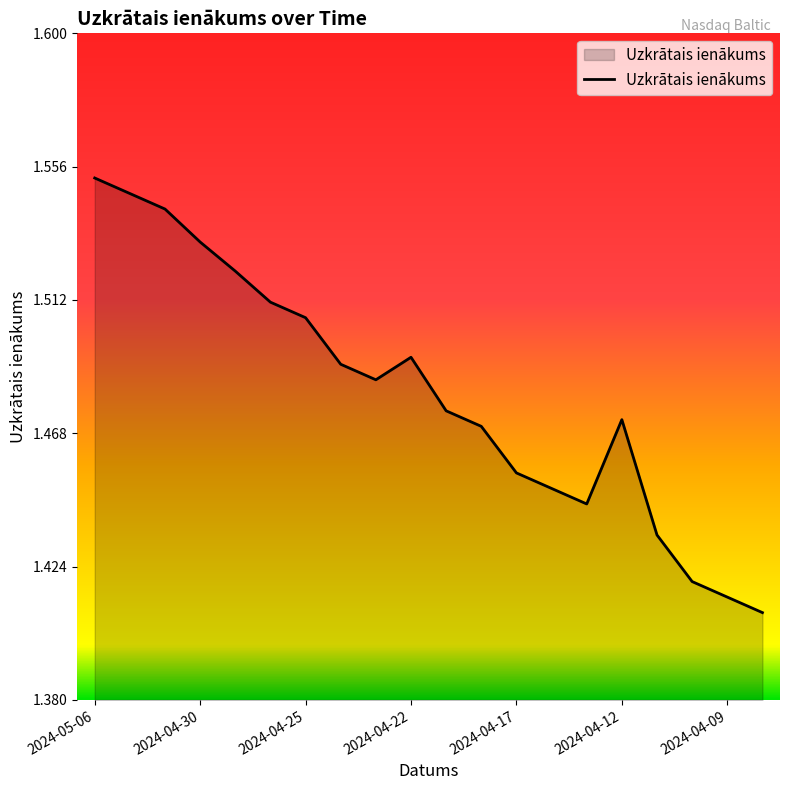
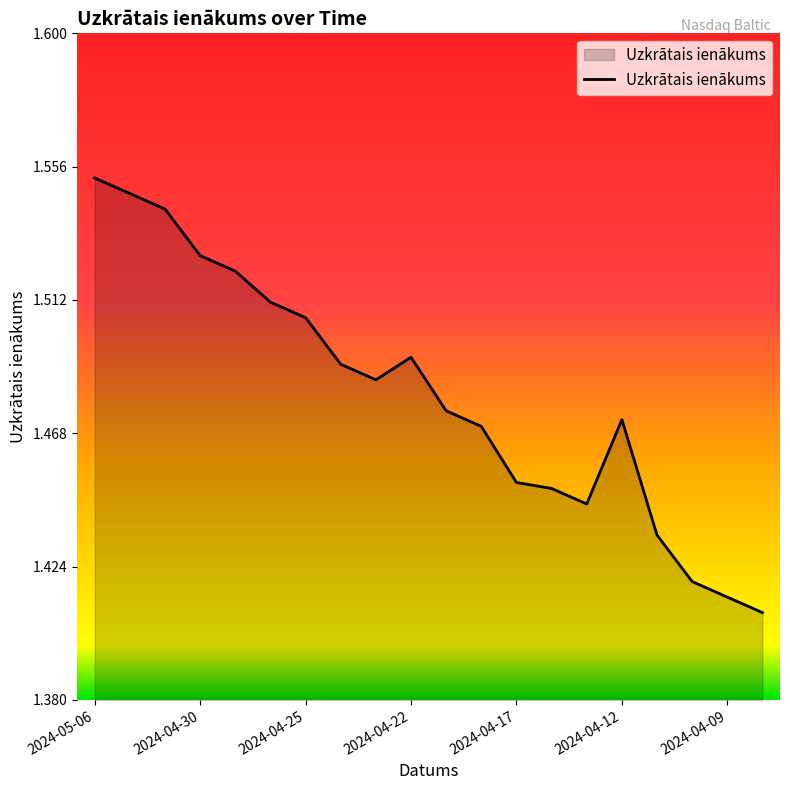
2024-04-30: 1.531 -> 1.527
2024-04-17: 1.455 -> 1.452
